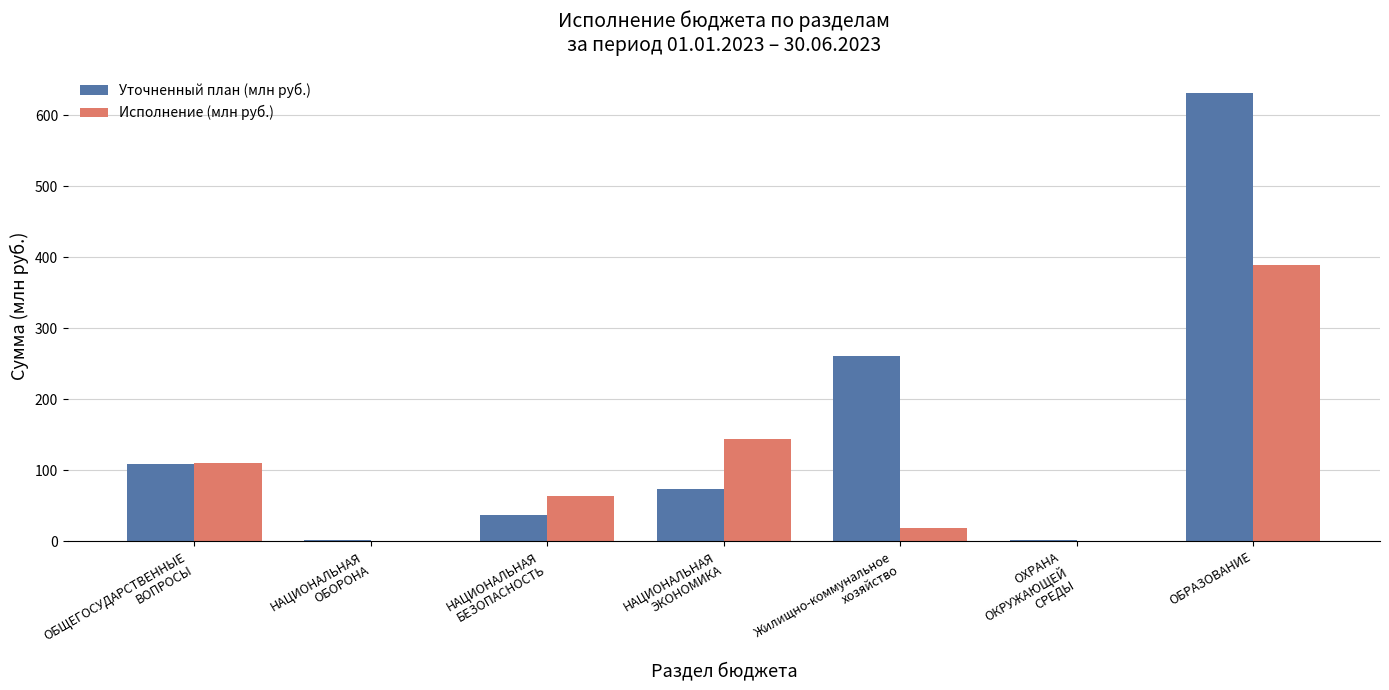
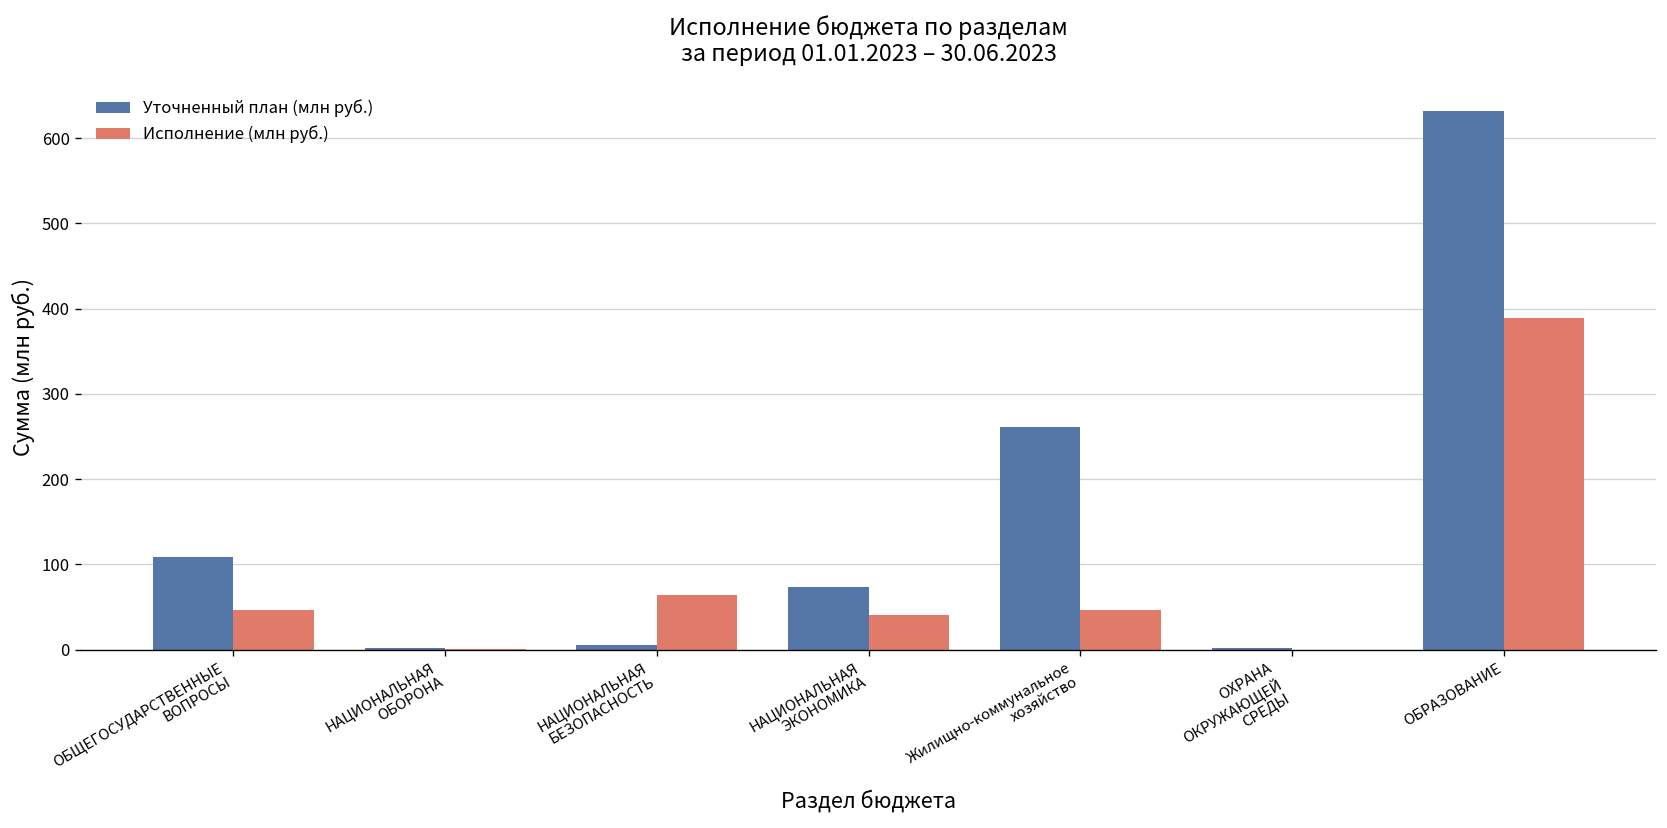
Исполнение (млн руб.), ОБЩЕГОСУДАРСТВЕННЫЕ ВОПРОСЫ: 110 -> 50
Уточненный план (млн руб.), НАЦИОНАЛЬНАЯ БЕЗОПАСНОСТЬ: 40 -> 0
Исполнение (млн руб.), НАЦИОНАЛЬНАЯ ЭКОНОМИКА: 140 -> 40
Исполнение (млн руб.), Жилищно-коммунальное хозяйство: 20 -> 50
